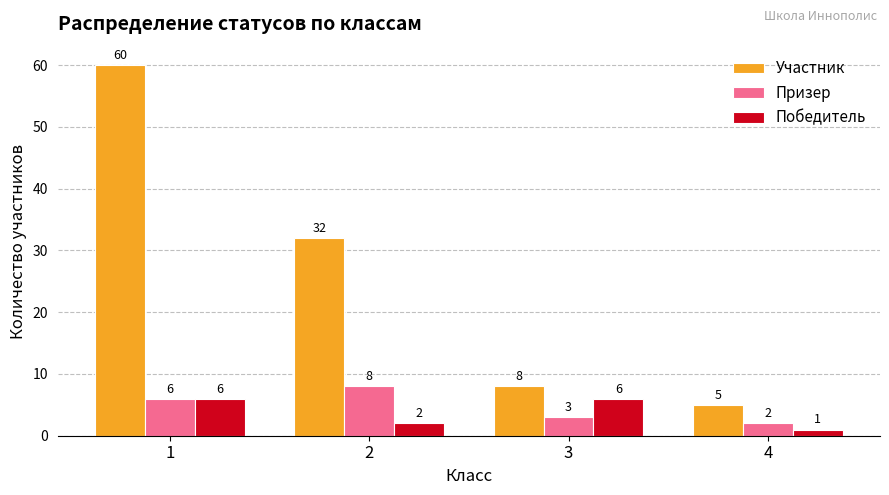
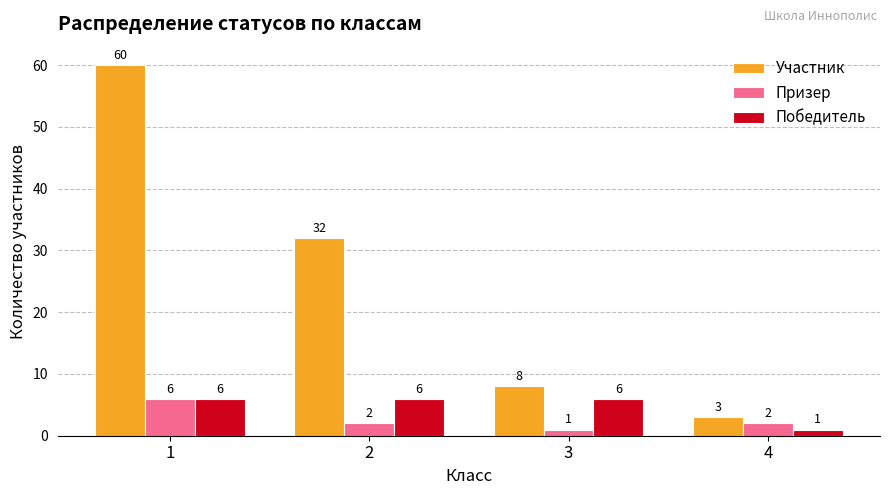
Призер, 2: 8 -> 2
Победитель, 2: 2 -> 6
Призер, 3: 3 -> 1
Участник, 4: 5 -> 3
